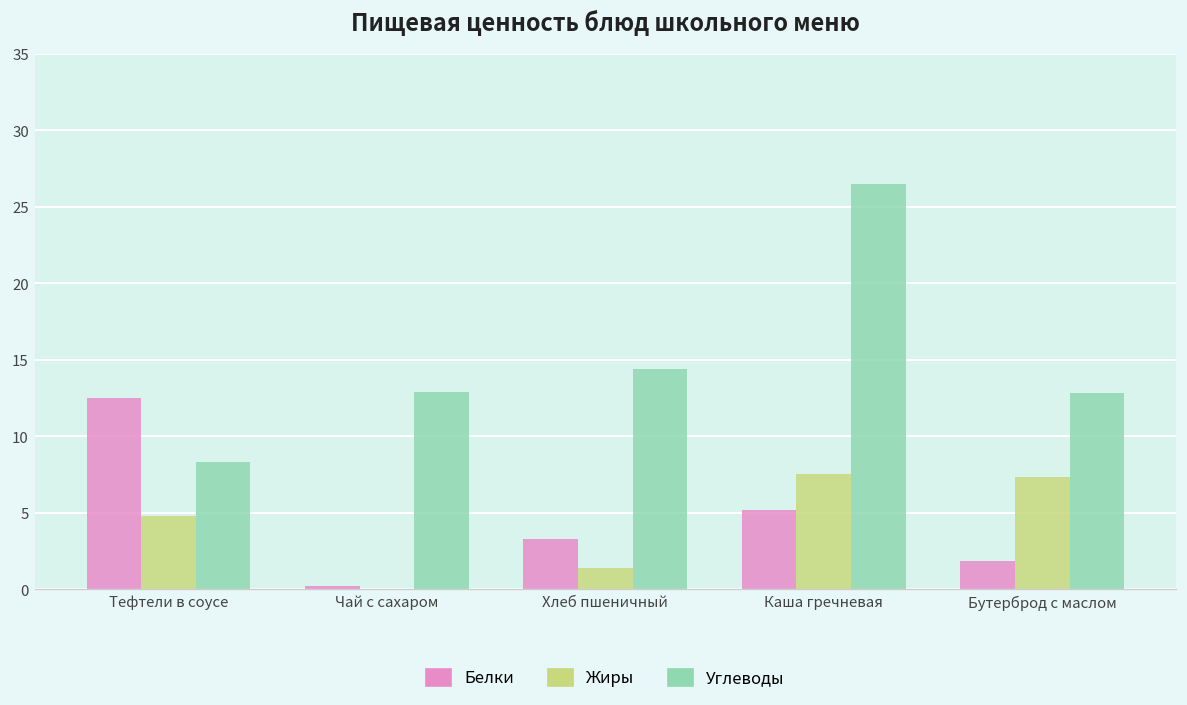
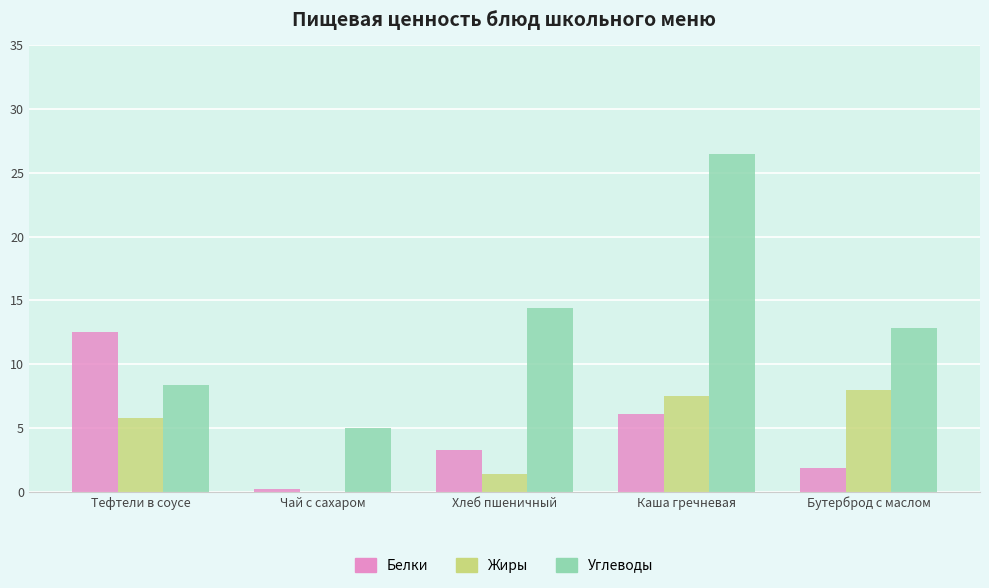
Жиры, Тефтели в соусе: 4.8 -> 5.8
Углеводы, Чай с сахаром: 12.9 -> 5.0
Белки, Каша гречневая: 5.2 -> 6.1
Жиры, Бутерброд с маслом: 7.3 -> 8.0
